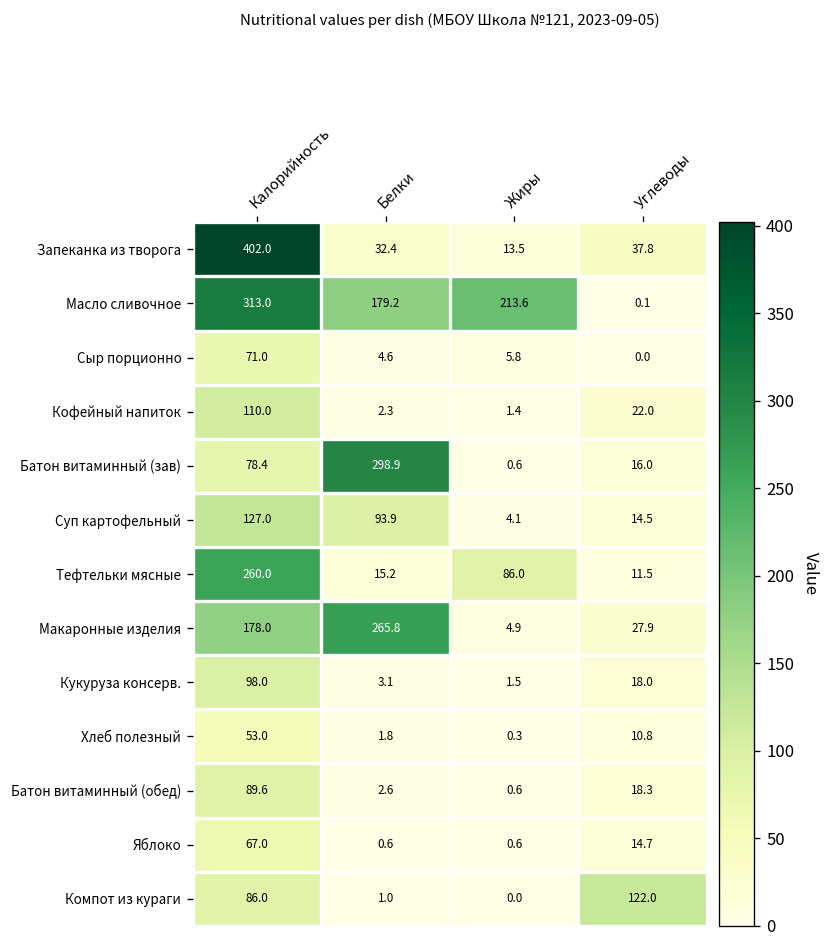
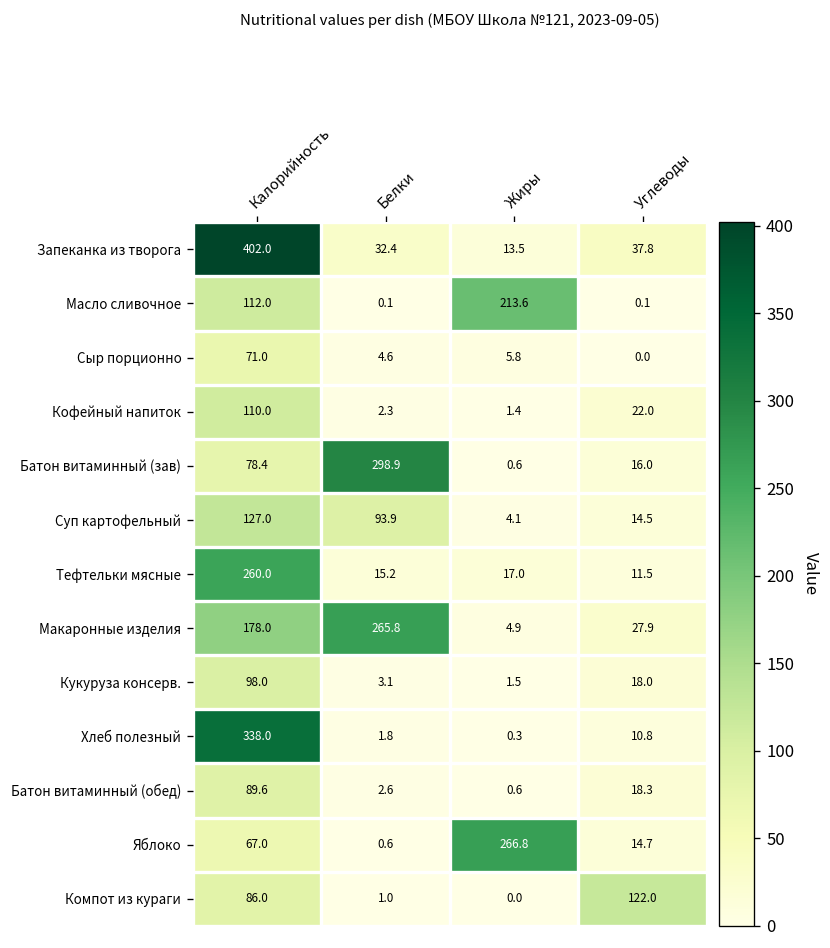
Масло сливочное, Калорийность: 313.0 -> 112.0
Масло сливочное, Белки: 179.2 -> 0.1
Тефтельки мясные, Жиры: 86.0 -> 17.0
Хлеб полезный, Калорийность: 53.0 -> 338.0
Яблоко, Жиры: 0.6 -> 266.8
